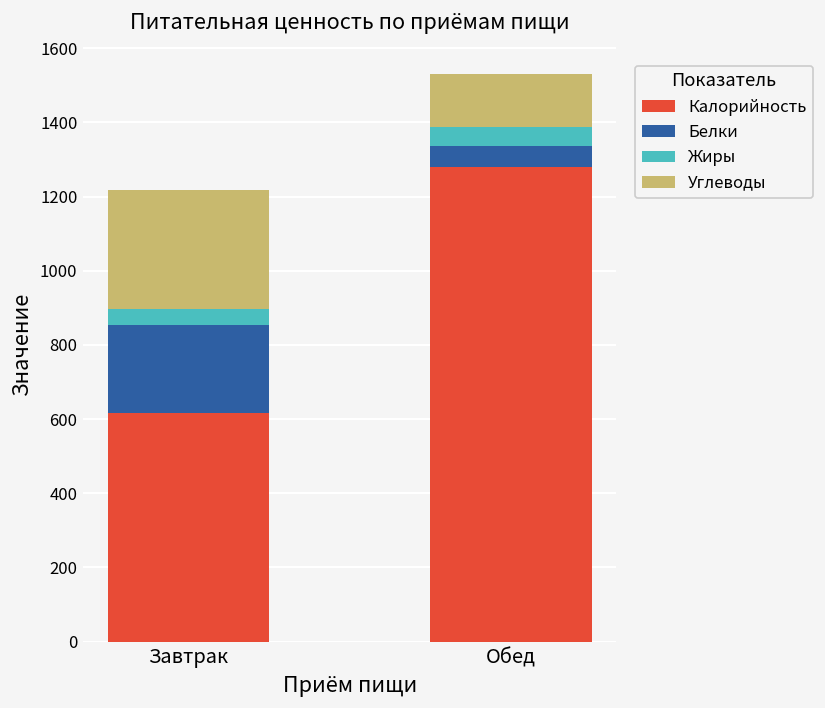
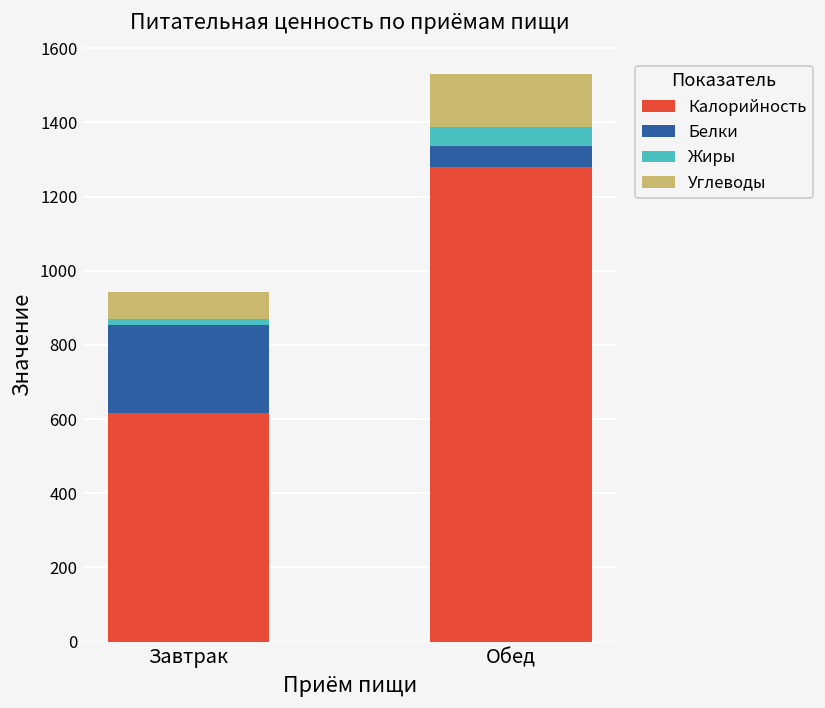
Жиры, Завтрак: 50 -> 20
Углеводы, Завтрак: 320 -> 70
